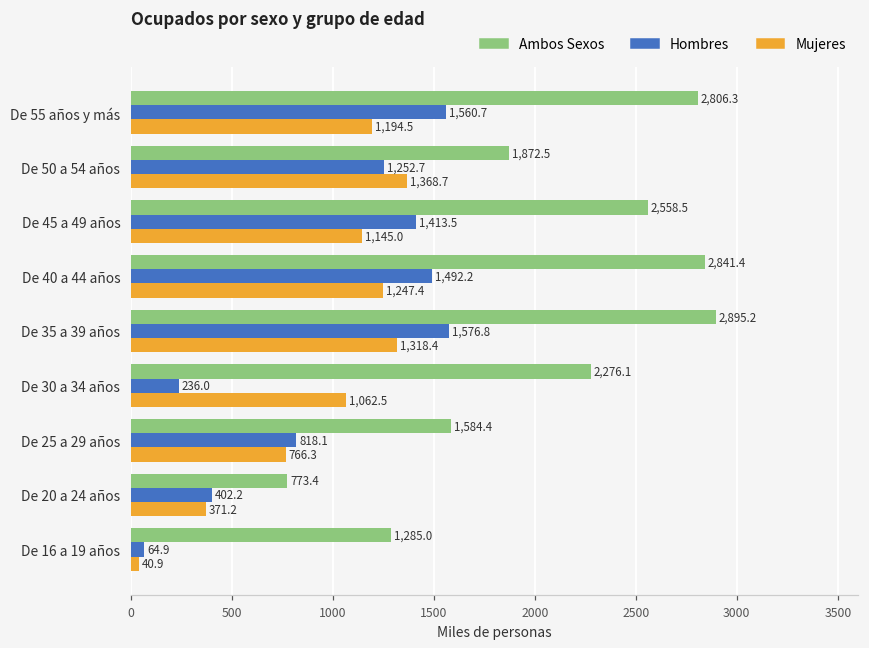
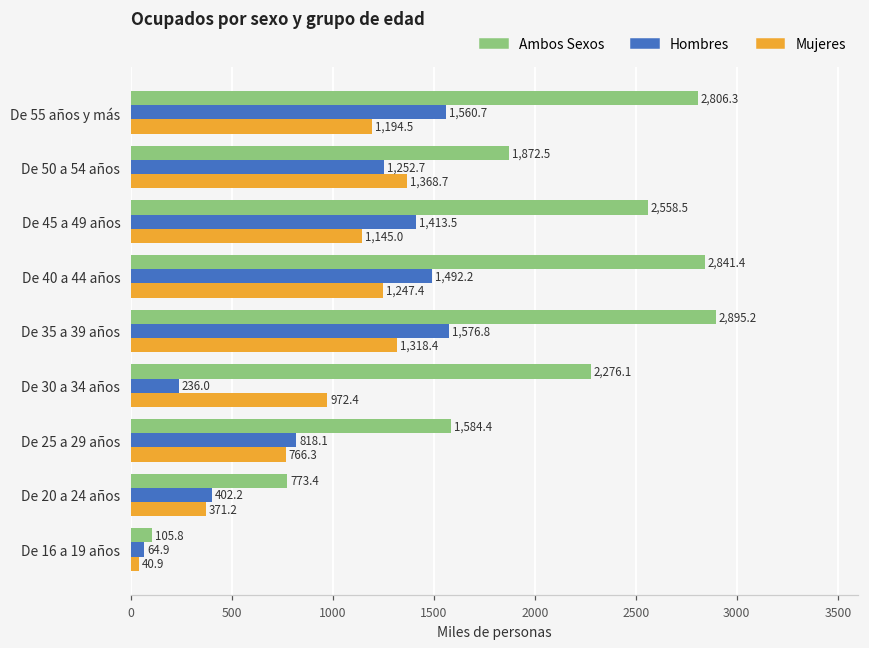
Mujeres, De 30 a 34 años: 1,062.5 -> 972.4
Ambos Sexos, De 16 a 19 años: 1,285.0 -> 105.8
